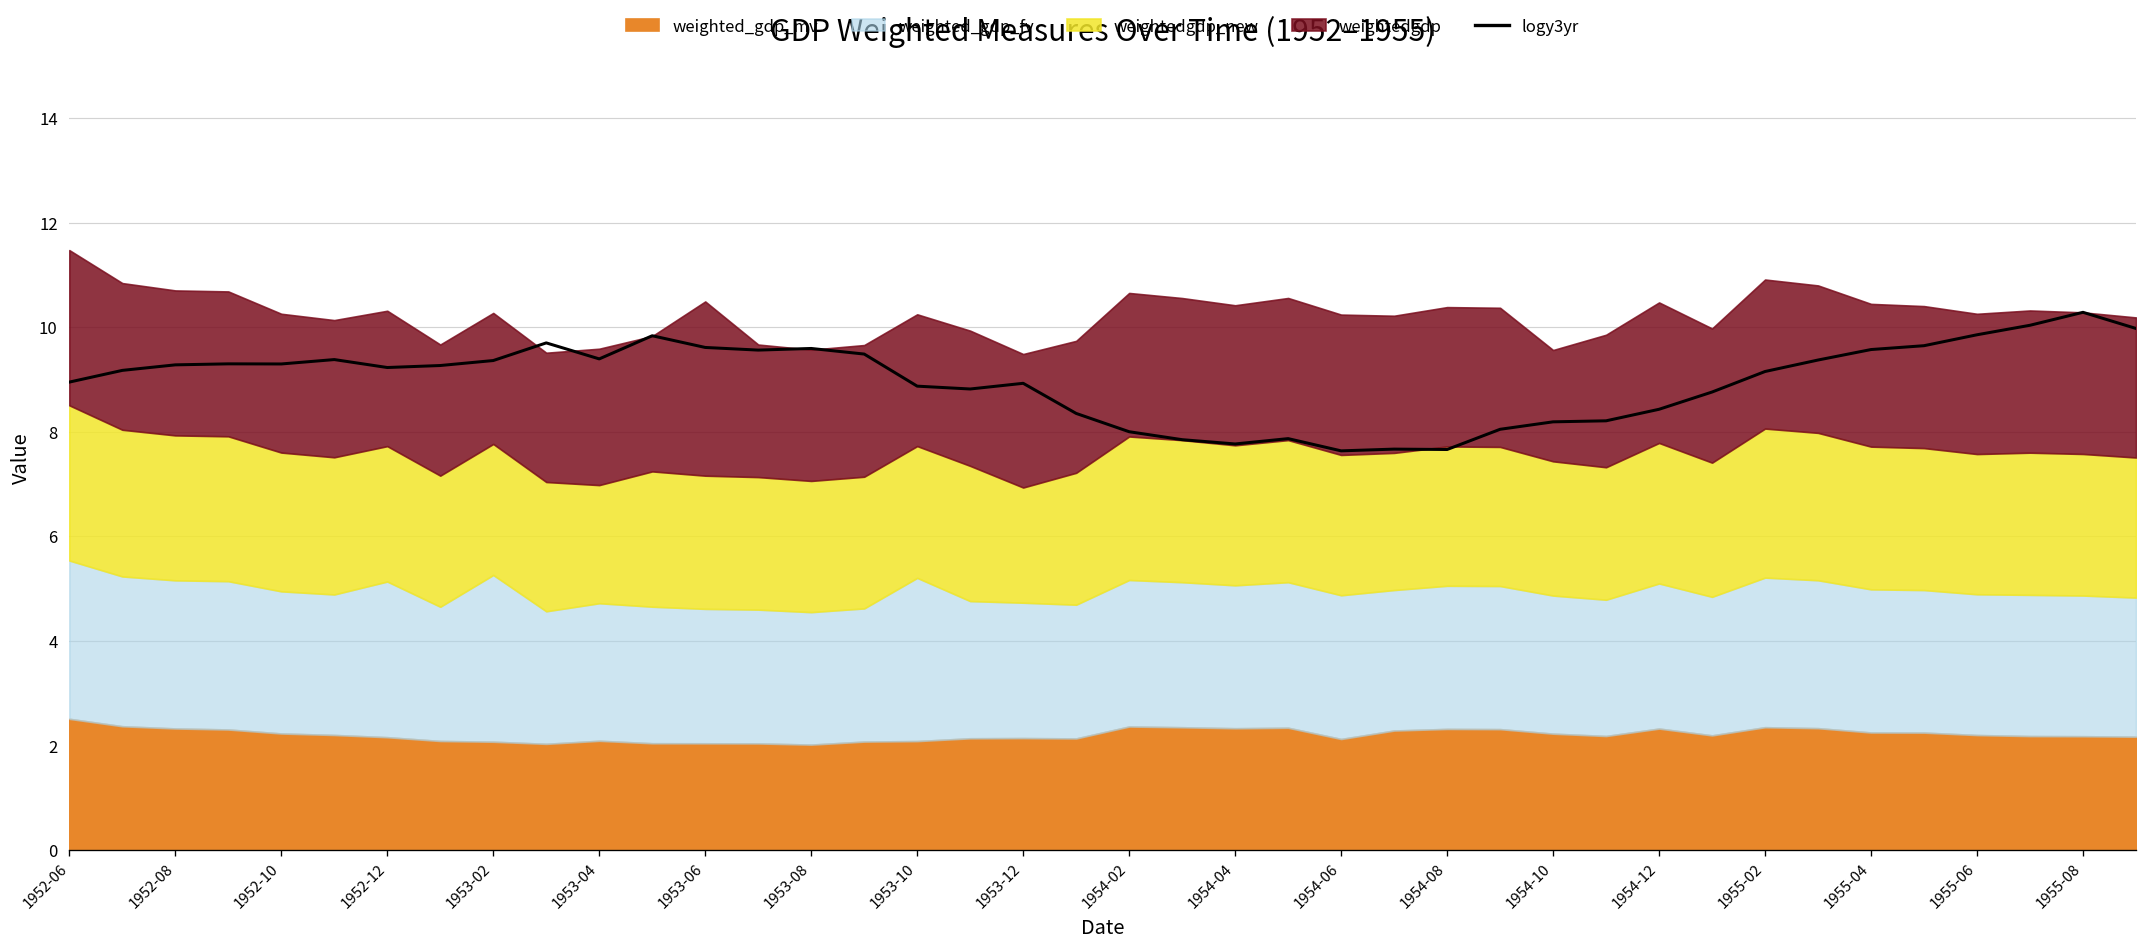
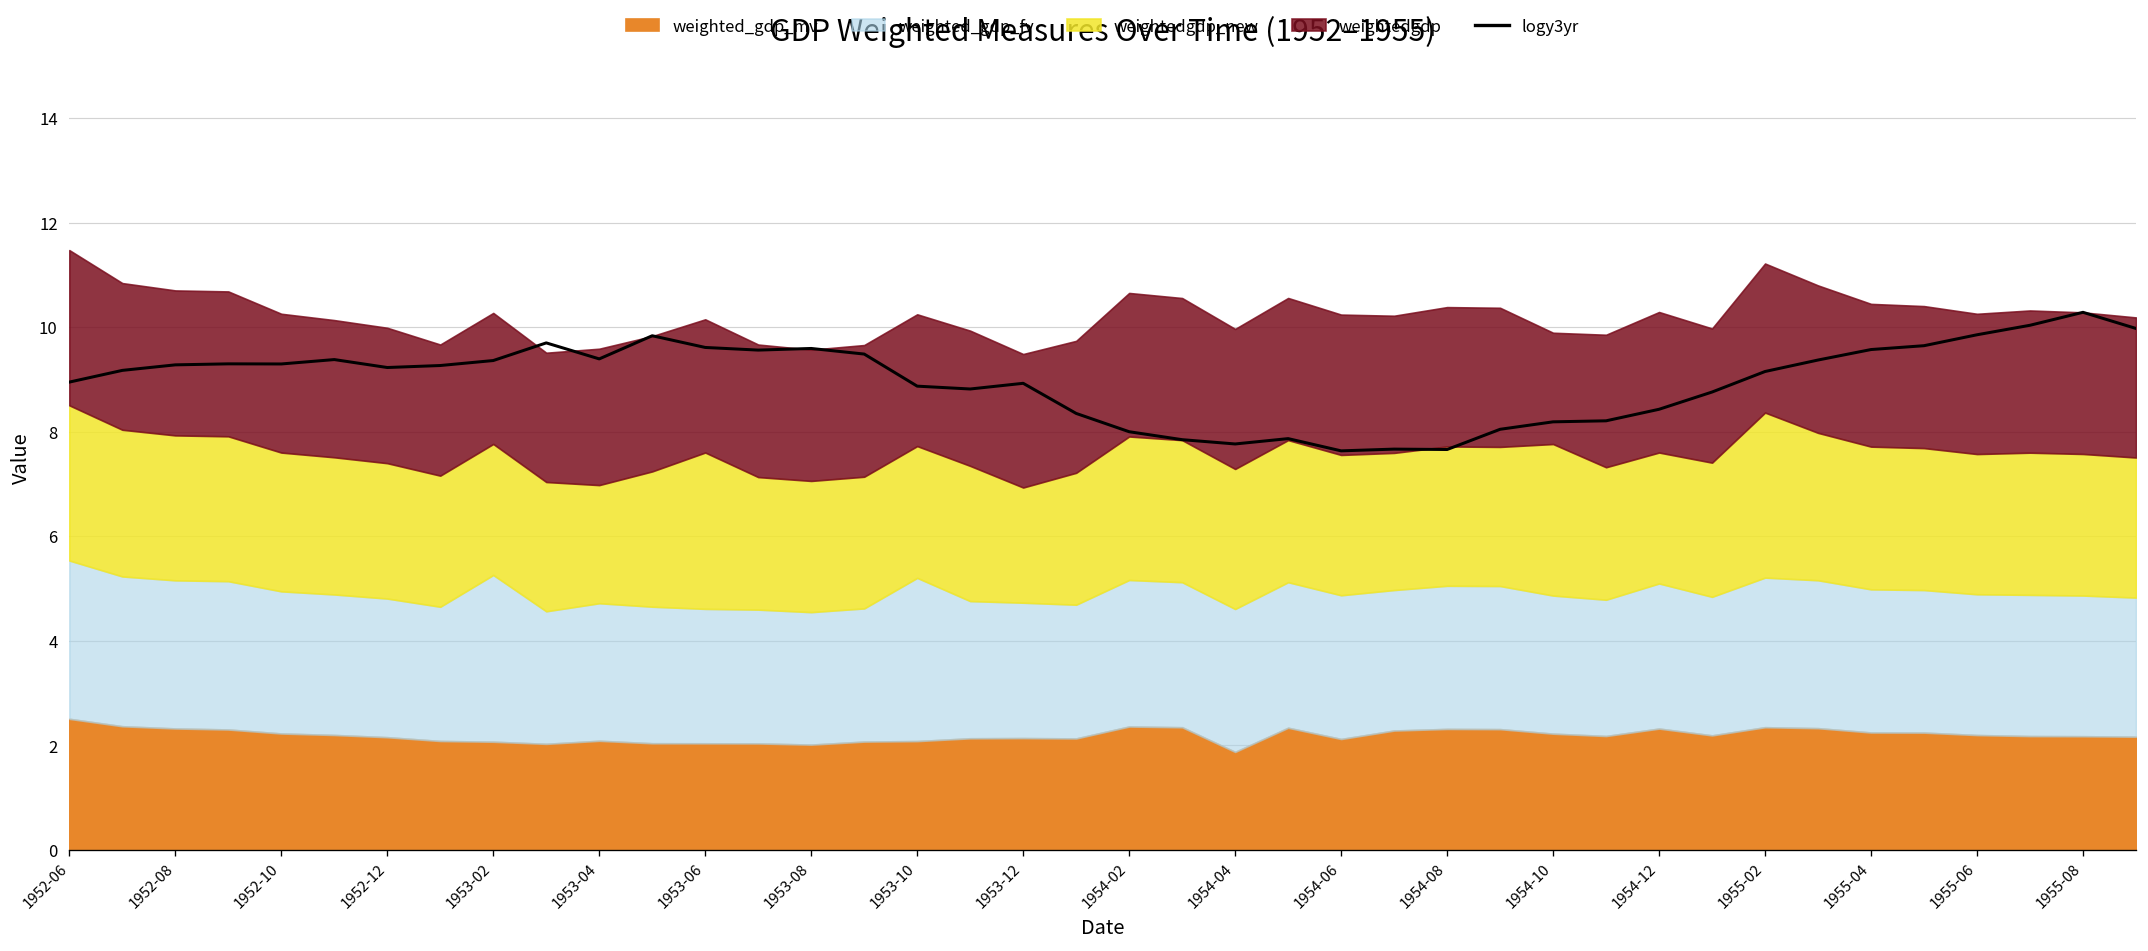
weighted_gdp_fv, 1952-12: 3.0 -> 2.7
weightedgdp_new, 1953-06: 2.5 -> 3.0
weightedgdp, 1953-06: 3.3 -> 2.5
weighted_gdp_mv, 1954-04: 2.3 -> 1.9
weightedgdp_new, 1954-10: 2.6 -> 2.9
weightedgdp_new, 1954-12: 2.7 -> 2.5
weightedgdp_new, 1955-02: 2.9 -> 3.2
